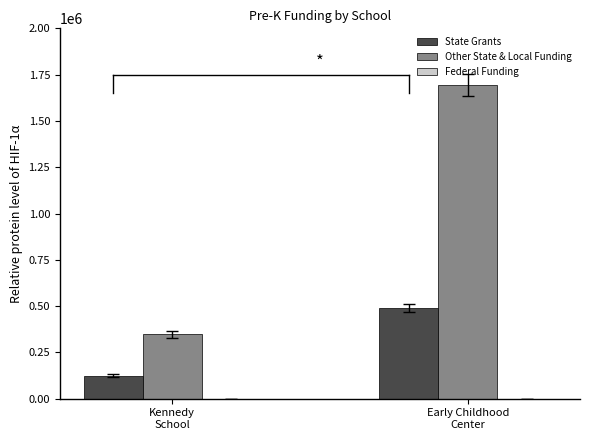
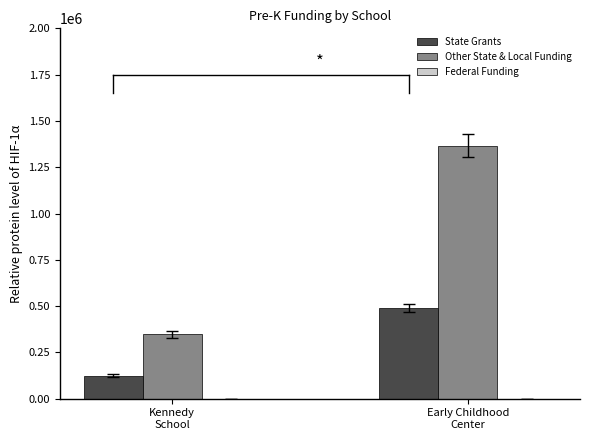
Other State & Local Funding, Early Childhood Center: 1690000 -> 1370000
